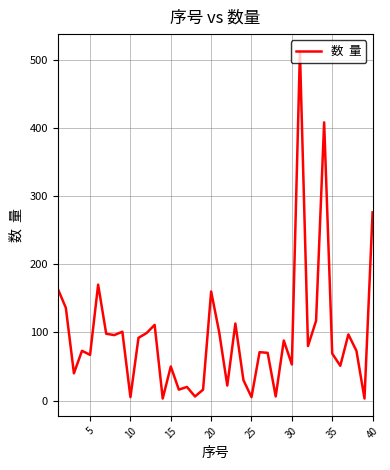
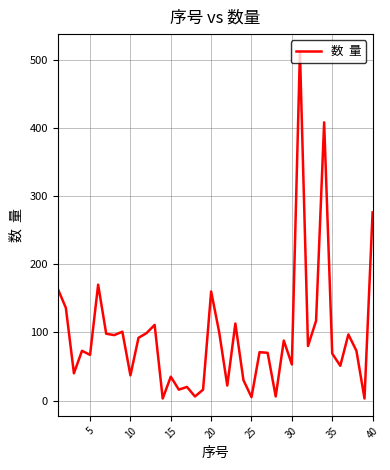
10: 10 -> 40
15: 50 -> 40
